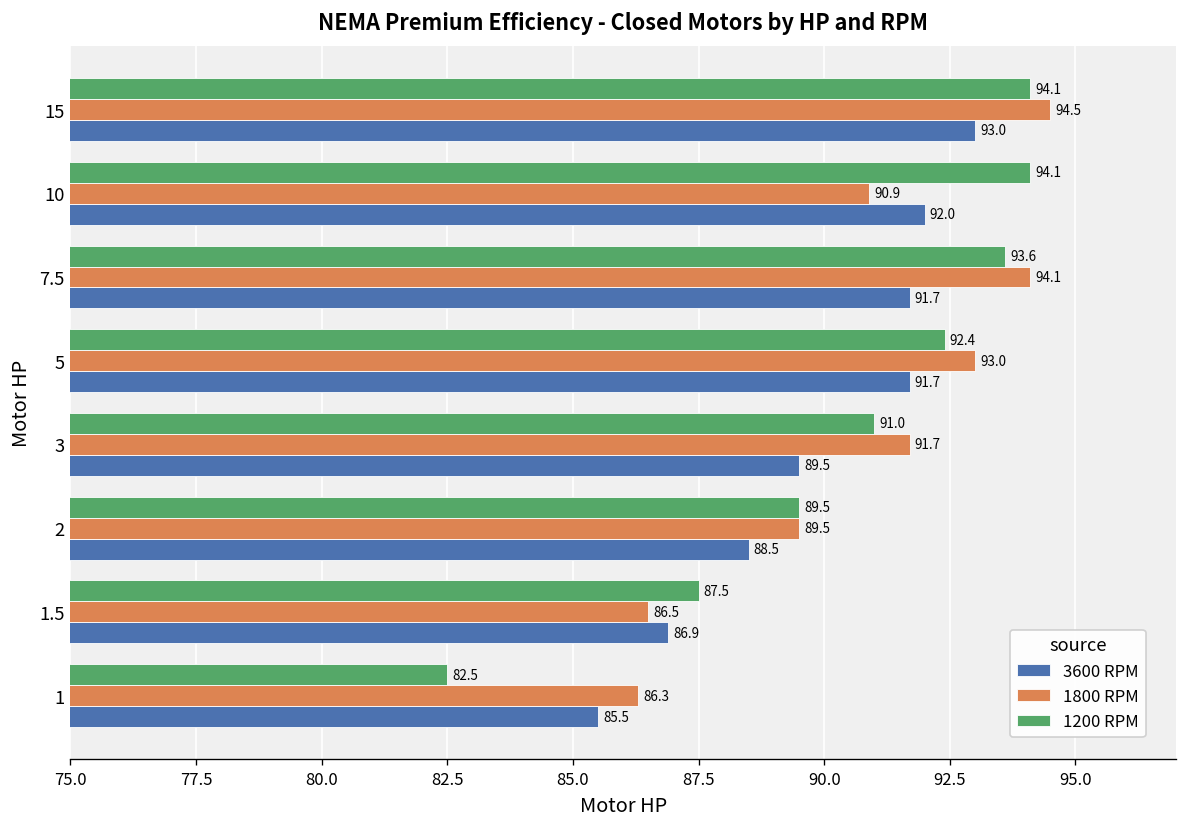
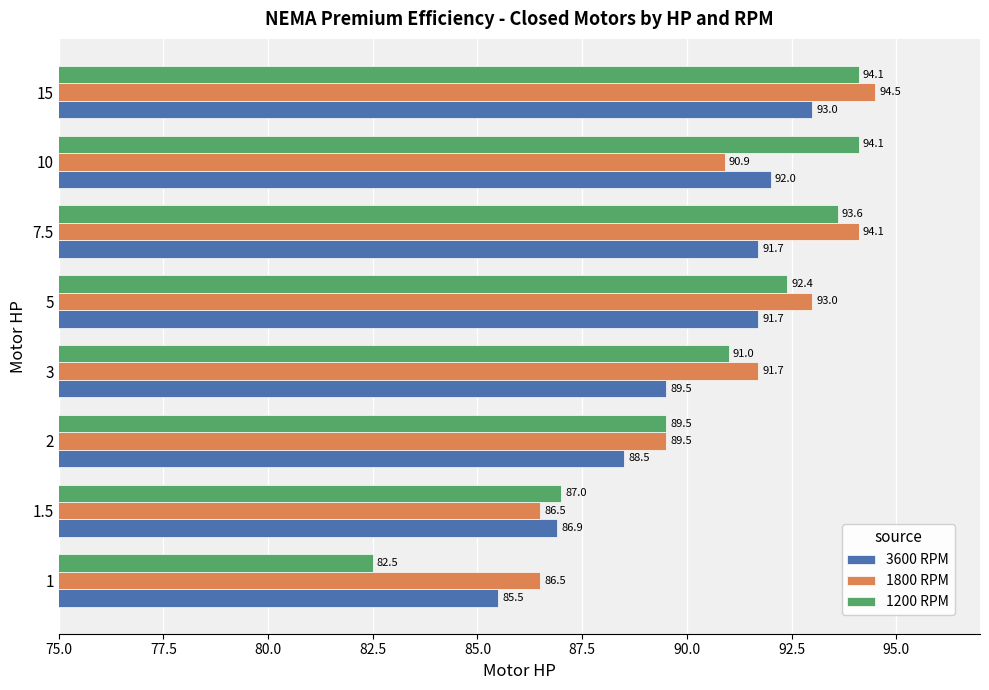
1200 RPM, 1.5: 87.5 -> 87.0
1800 RPM, 1: 86.3 -> 86.5
